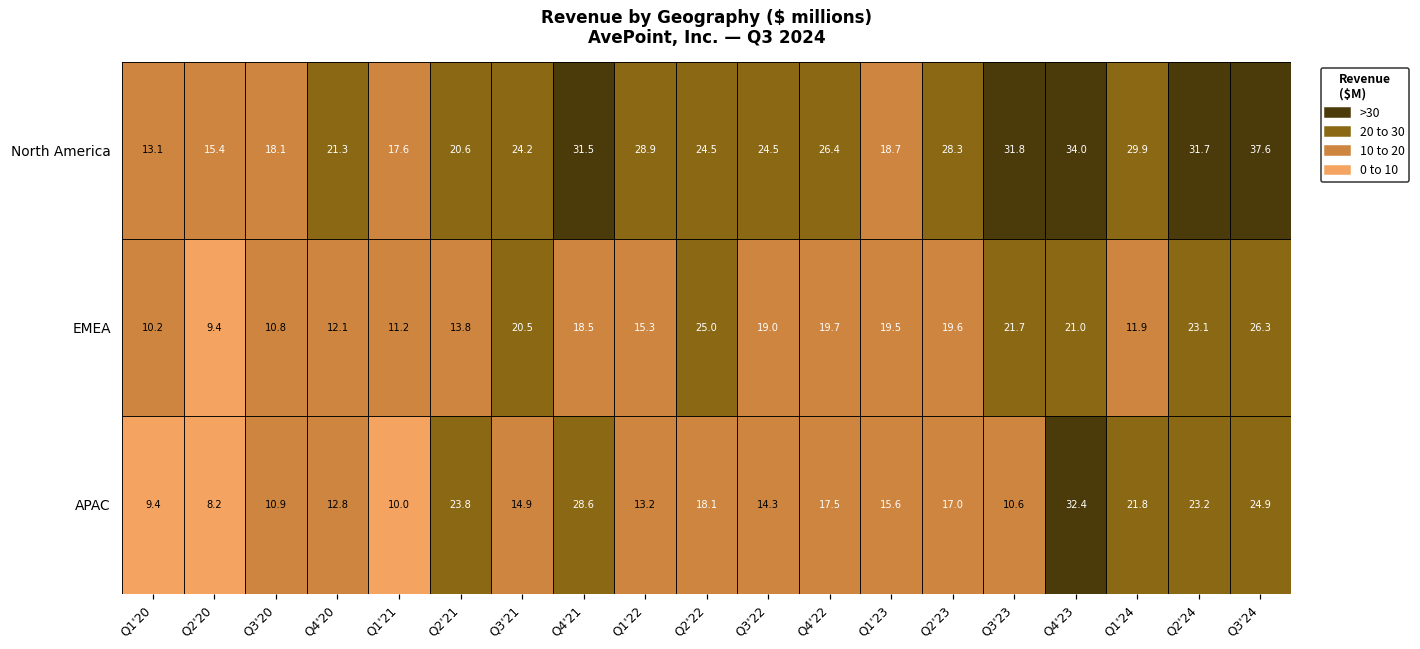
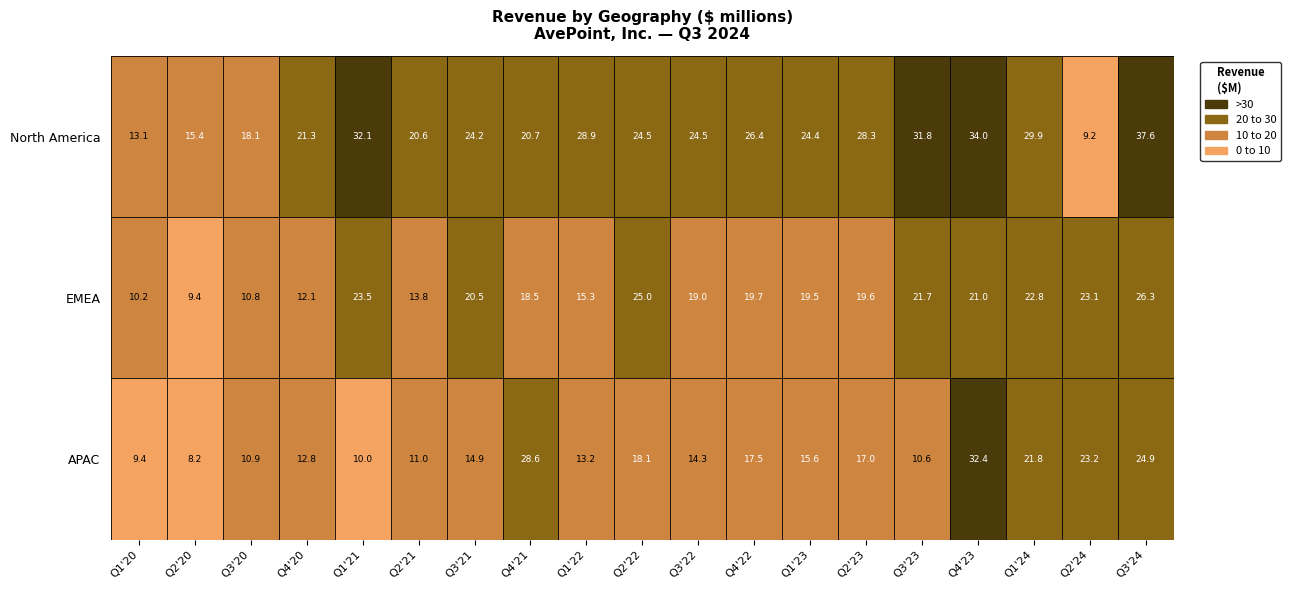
North America, Q1'21: 17.6 -> 32.1
North America, Q4'21: 31.5 -> 20.7
North America, Q1'23: 18.7 -> 24.4
North America, Q2'24: 31.7 -> 9.2
EMEA, Q1'21: 11.2 -> 23.5
EMEA, Q1'24: 11.9 -> 22.8
APAC, Q2'21: 23.8 -> 11.0
